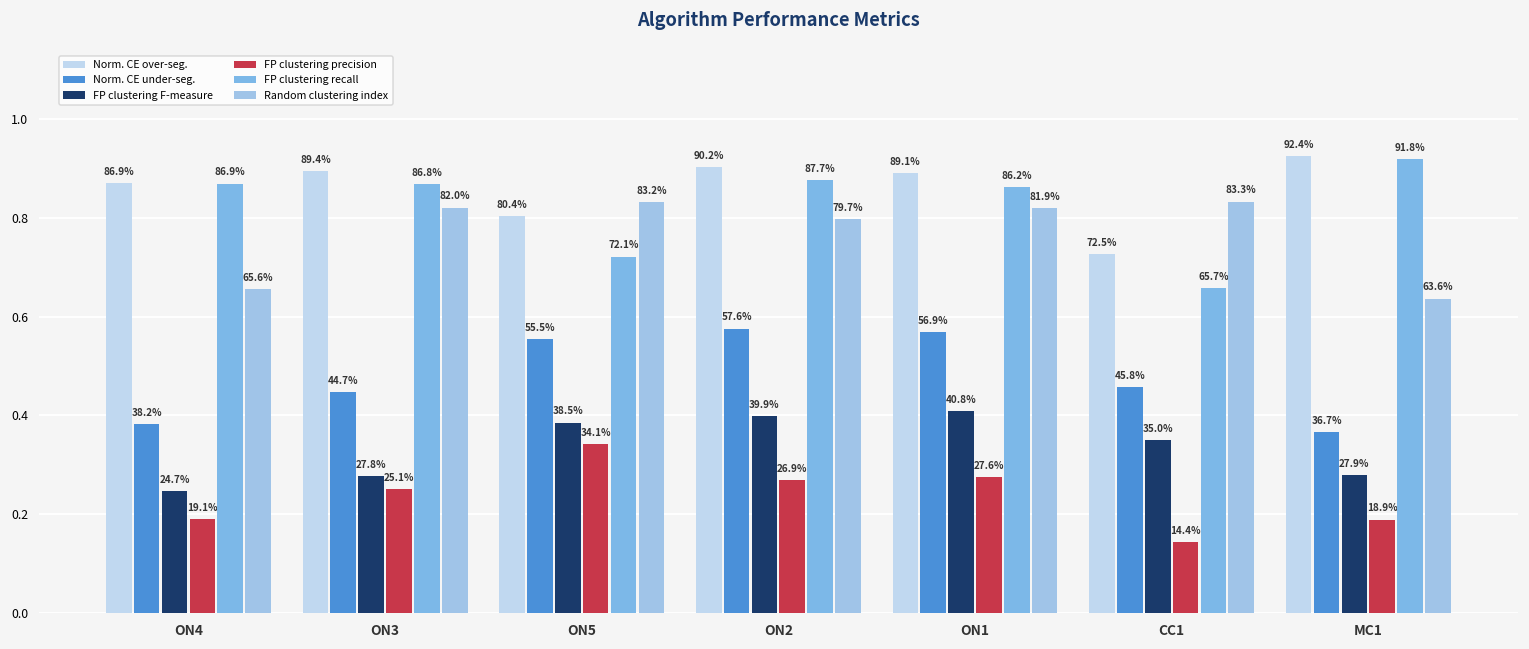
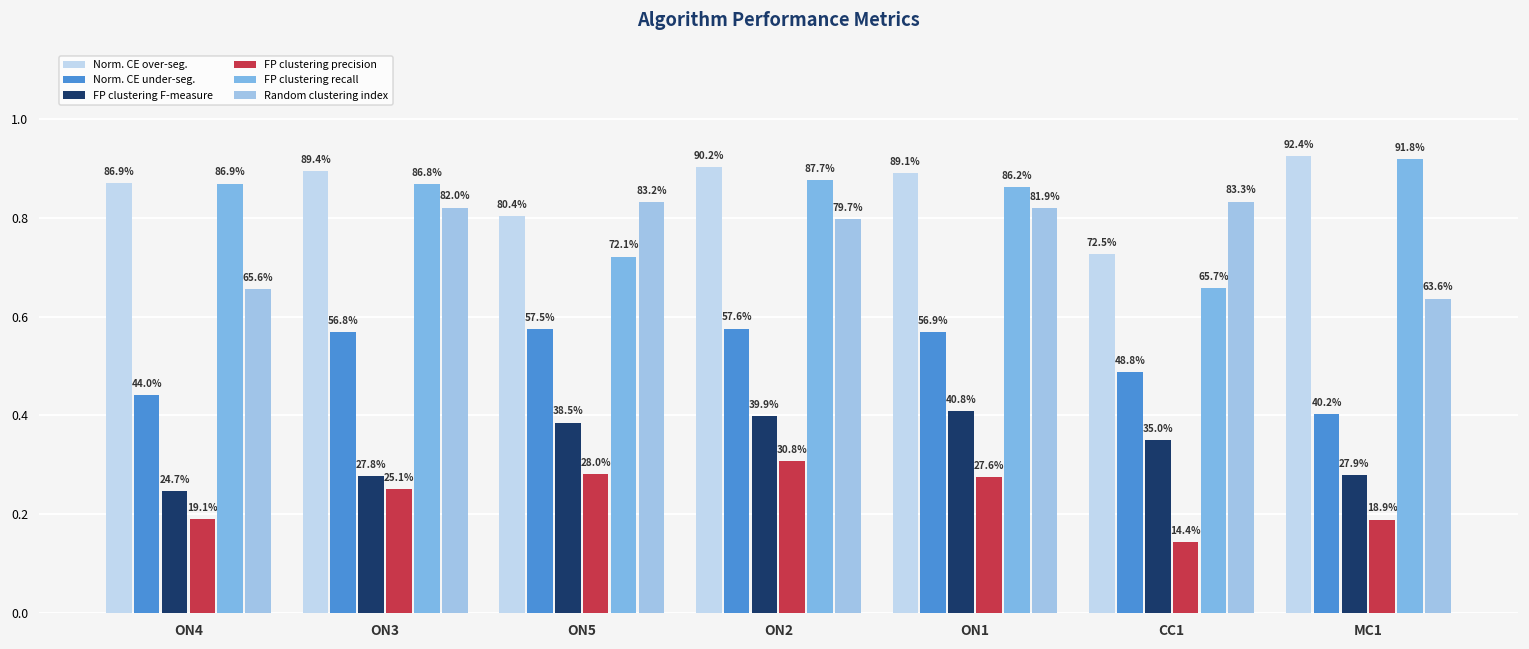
Norm. CE under-seg., ON4: 38.2% -> 44.0%
Norm. CE under-seg., ON3: 44.7% -> 56.8%
Norm. CE under-seg., ON5: 55.5% -> 57.5%
FP clustering precision, ON5: 34.1% -> 28.0%
FP clustering precision, ON2: 26.9% -> 30.8%
Norm. CE under-seg., CC1: 45.8% -> 48.8%
Norm. CE under-seg., MC1: 36.7% -> 40.2%
